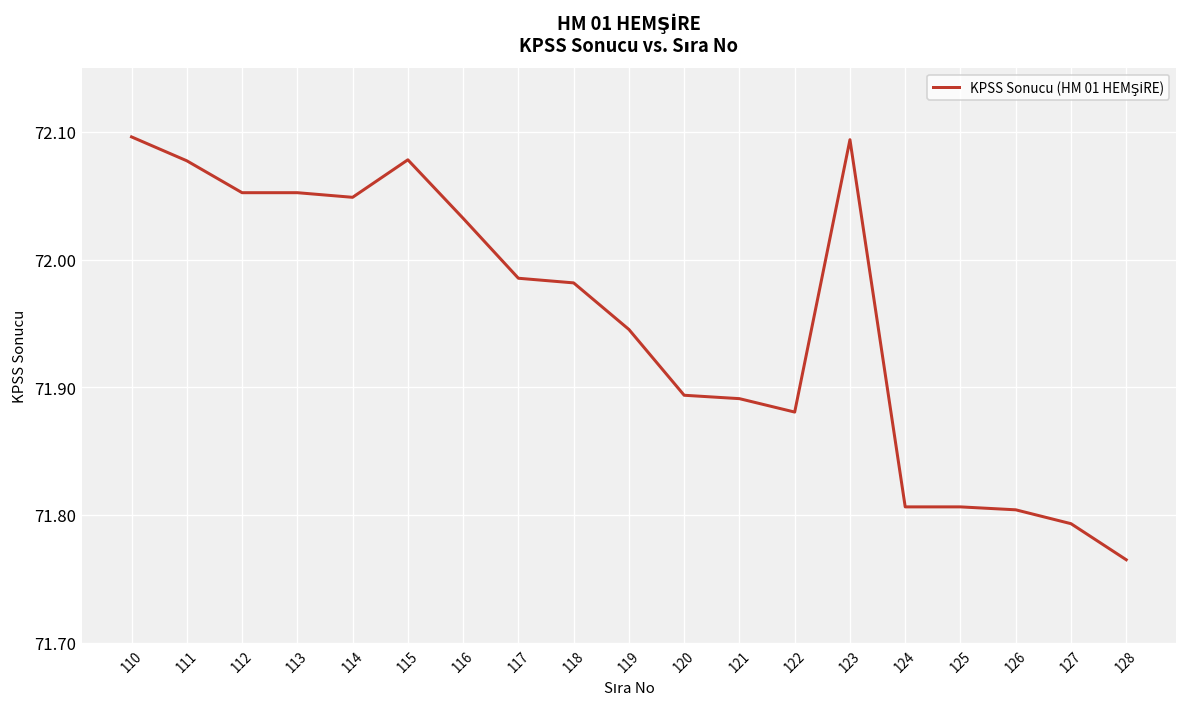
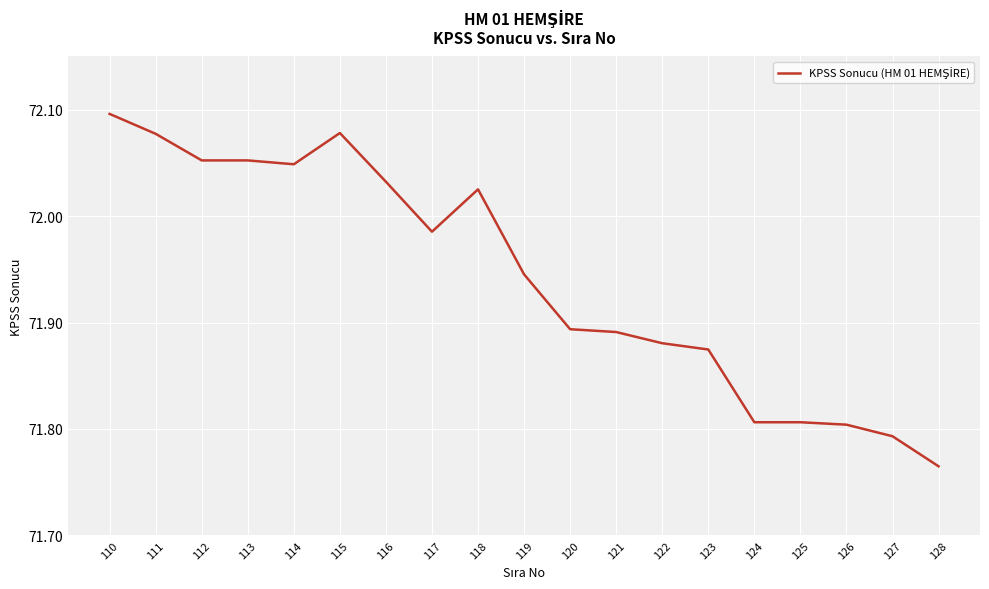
118: 71.982 -> 72.025
123: 72.094 -> 71.875
